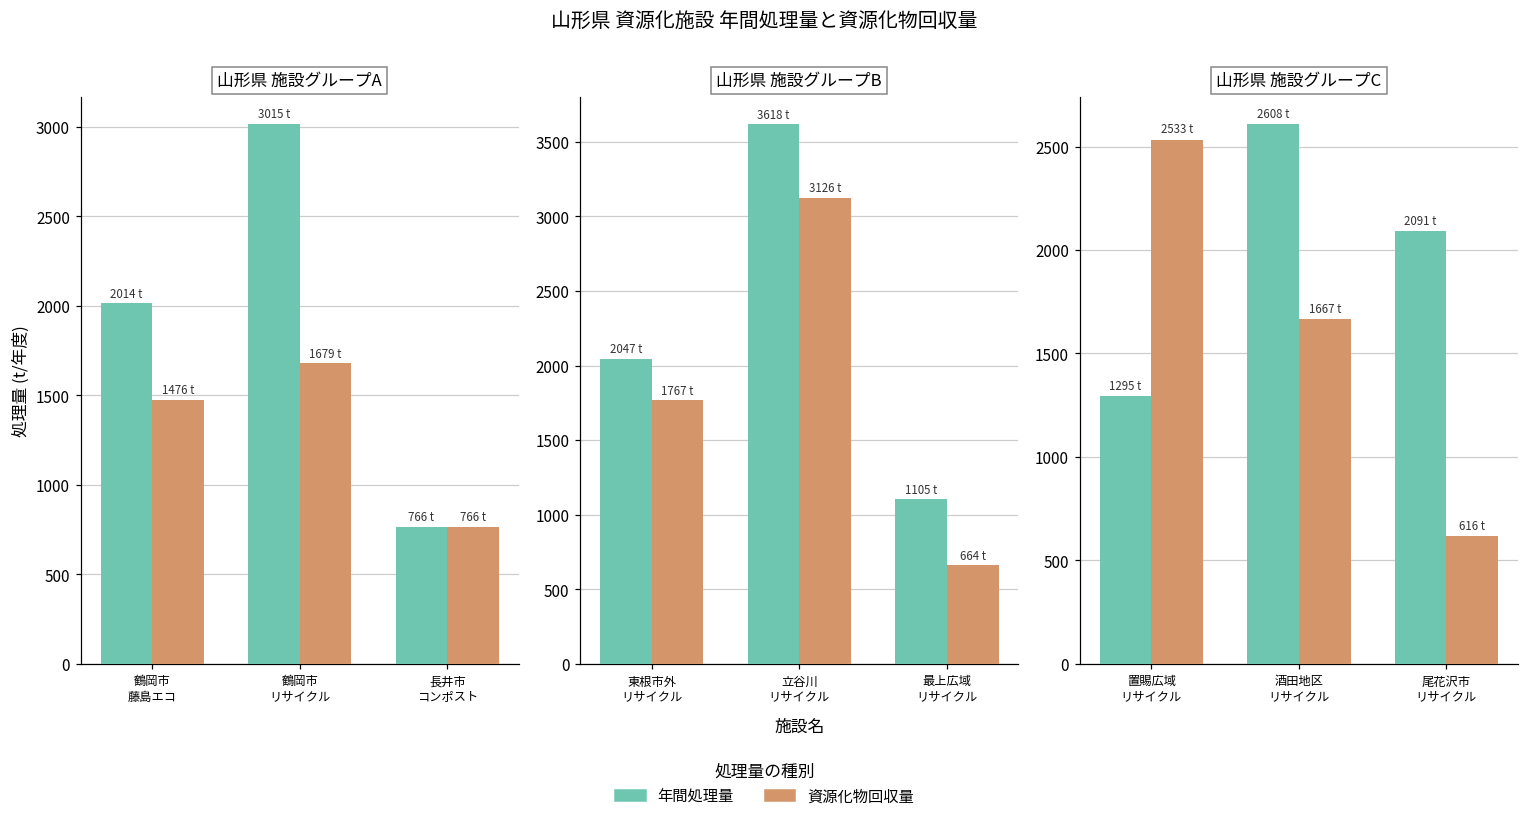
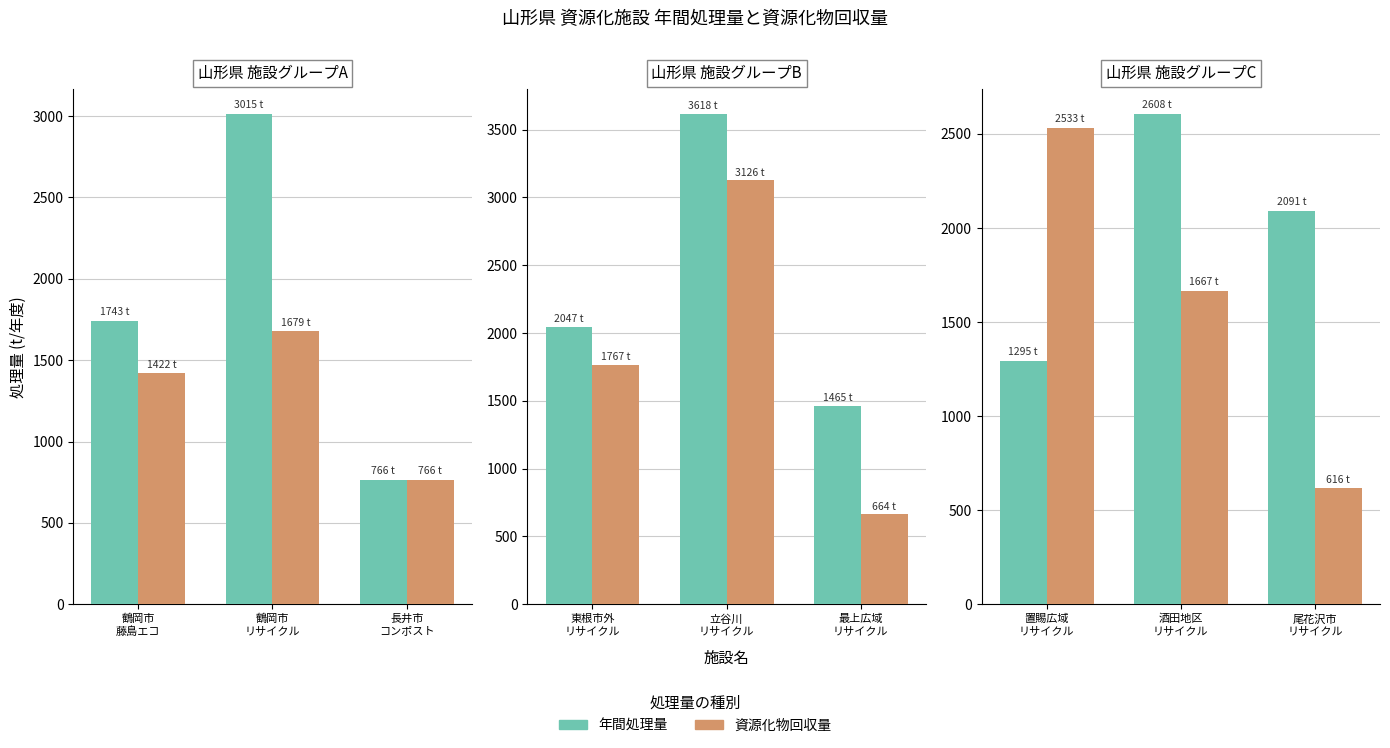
山形県 施設グループA, 年間処理量, 鶴岡市 藤島エコ: 2014 -> 1743
山形県 施設グループA, 資源化物回収量, 鶴岡市 藤島エコ: 1476 -> 1422
山形県 施設グループB, 年間処理量, 最上広域 リサイクル: 1105 -> 1465
